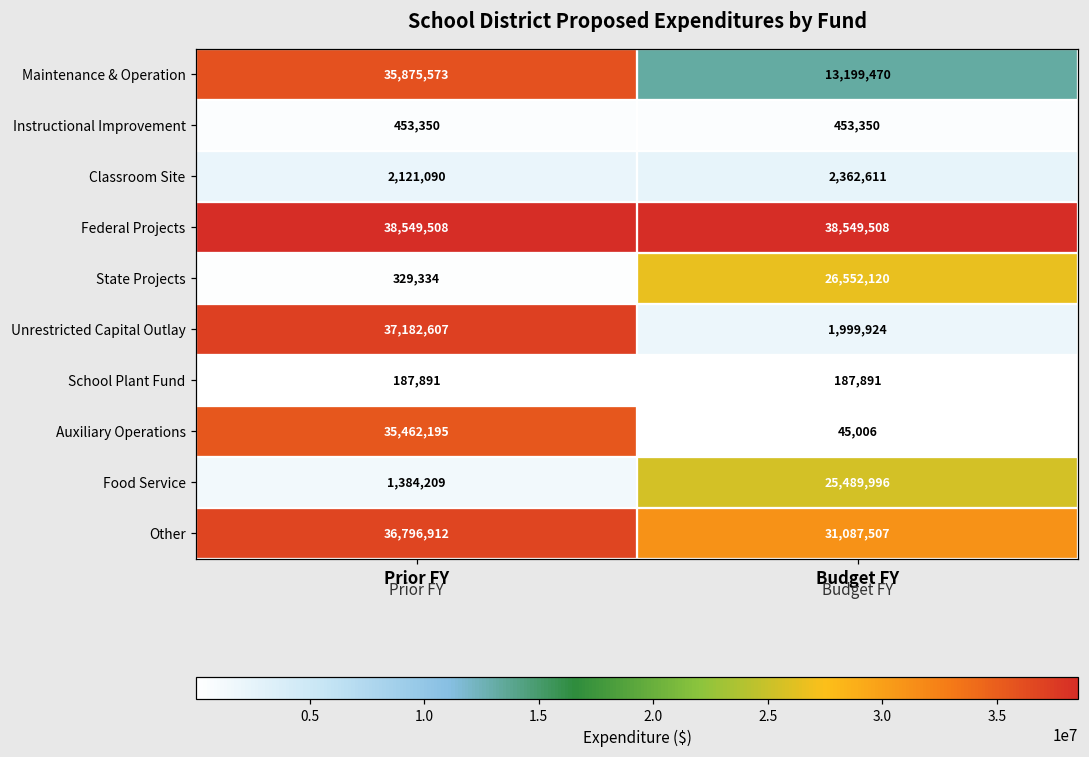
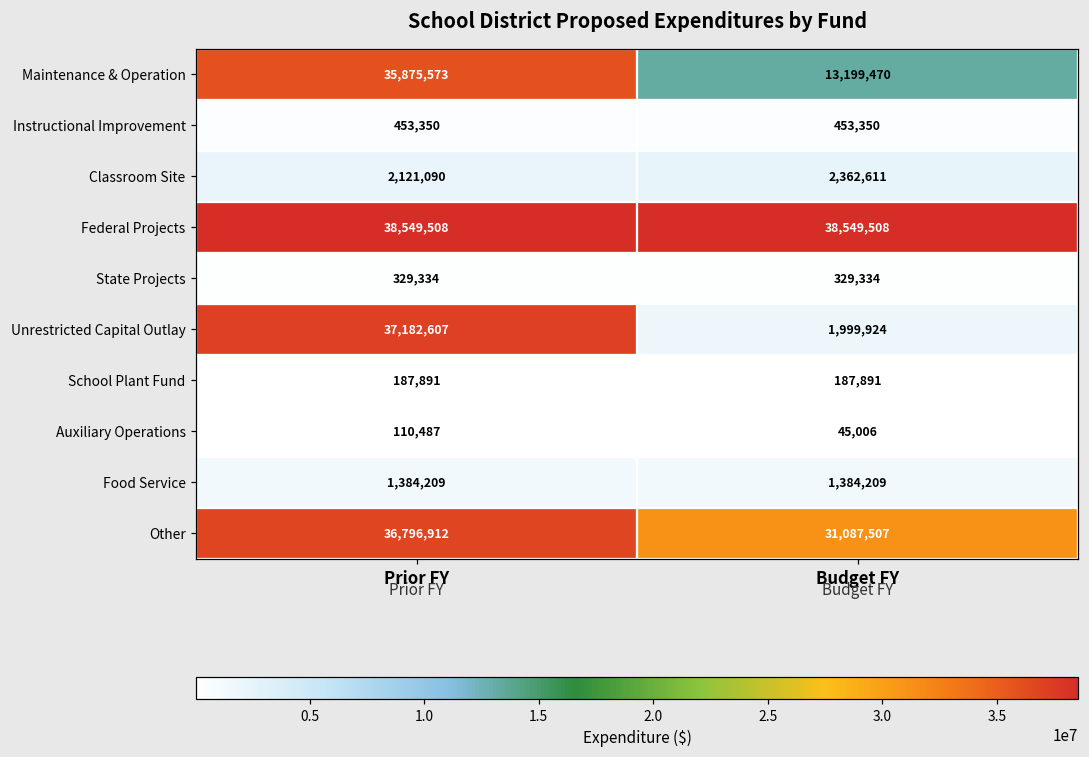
State Projects, Budget FY: 26,552,120 -> 329,334
Auxiliary Operations, Prior FY: 35,462,195 -> 110,487
Food Service, Budget FY: 25,489,996 -> 1,384,209
